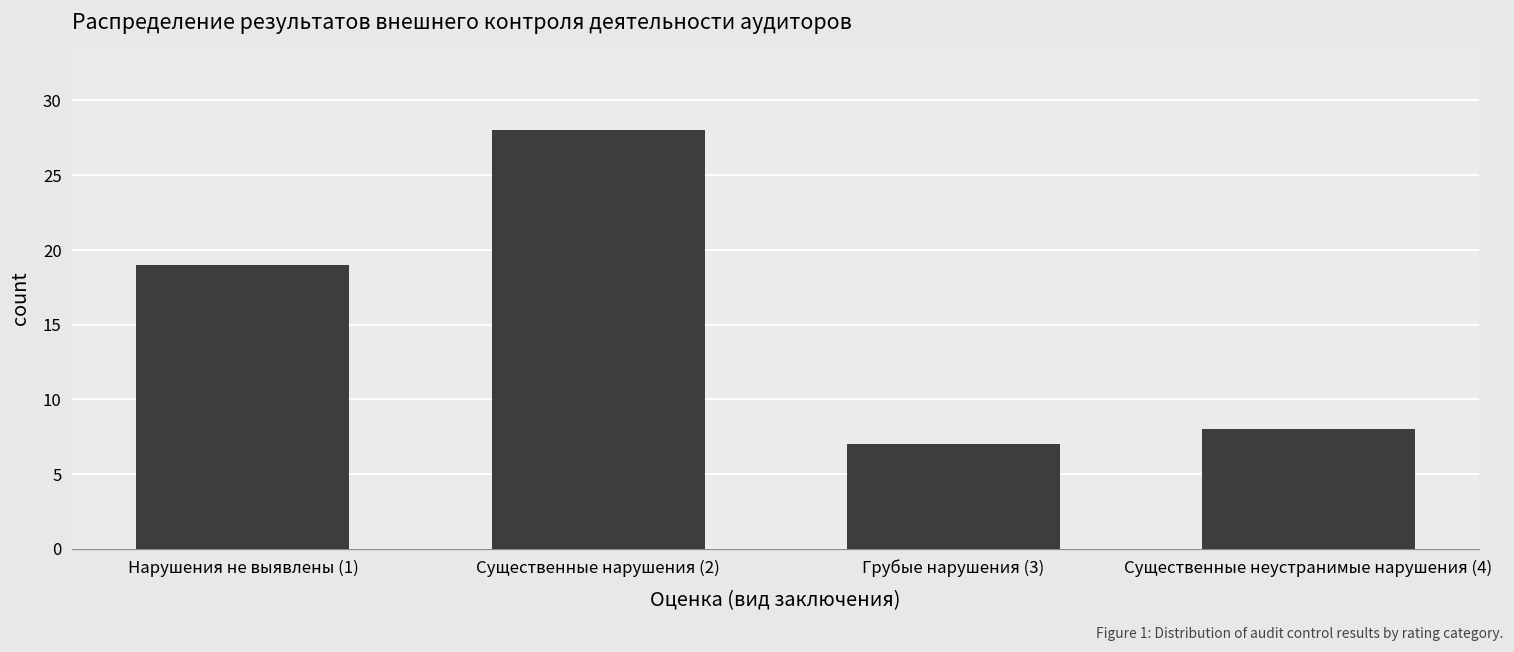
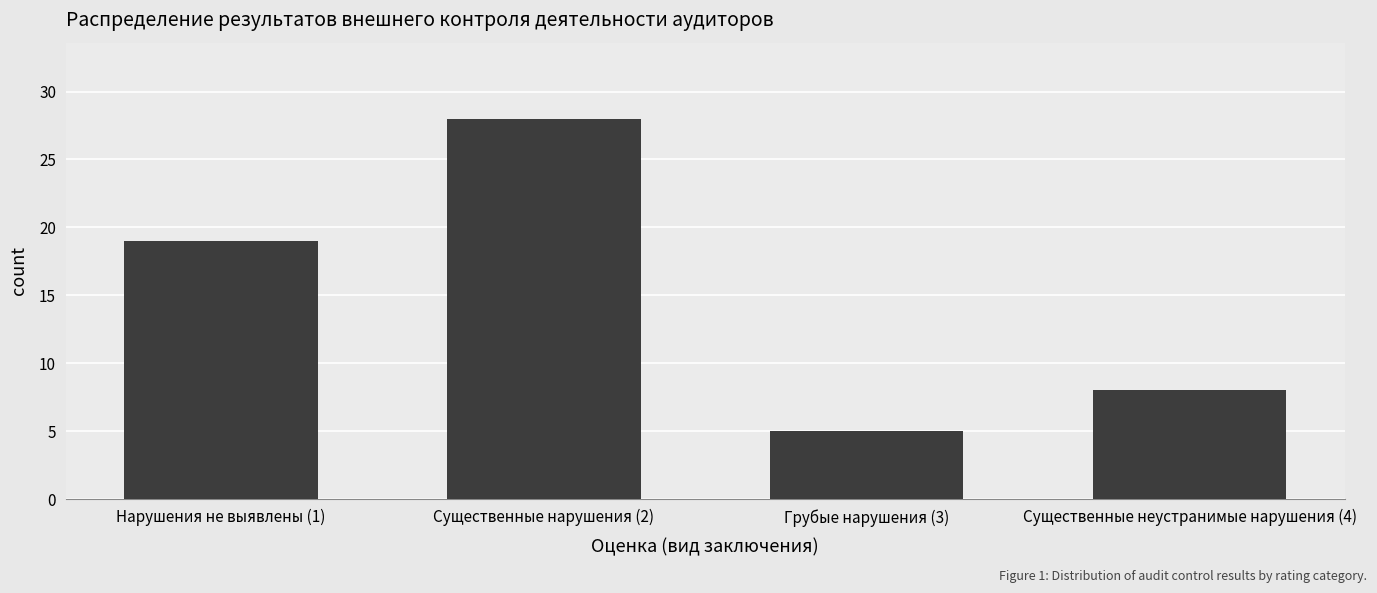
Грубые нарушения (3): 7 -> 5
